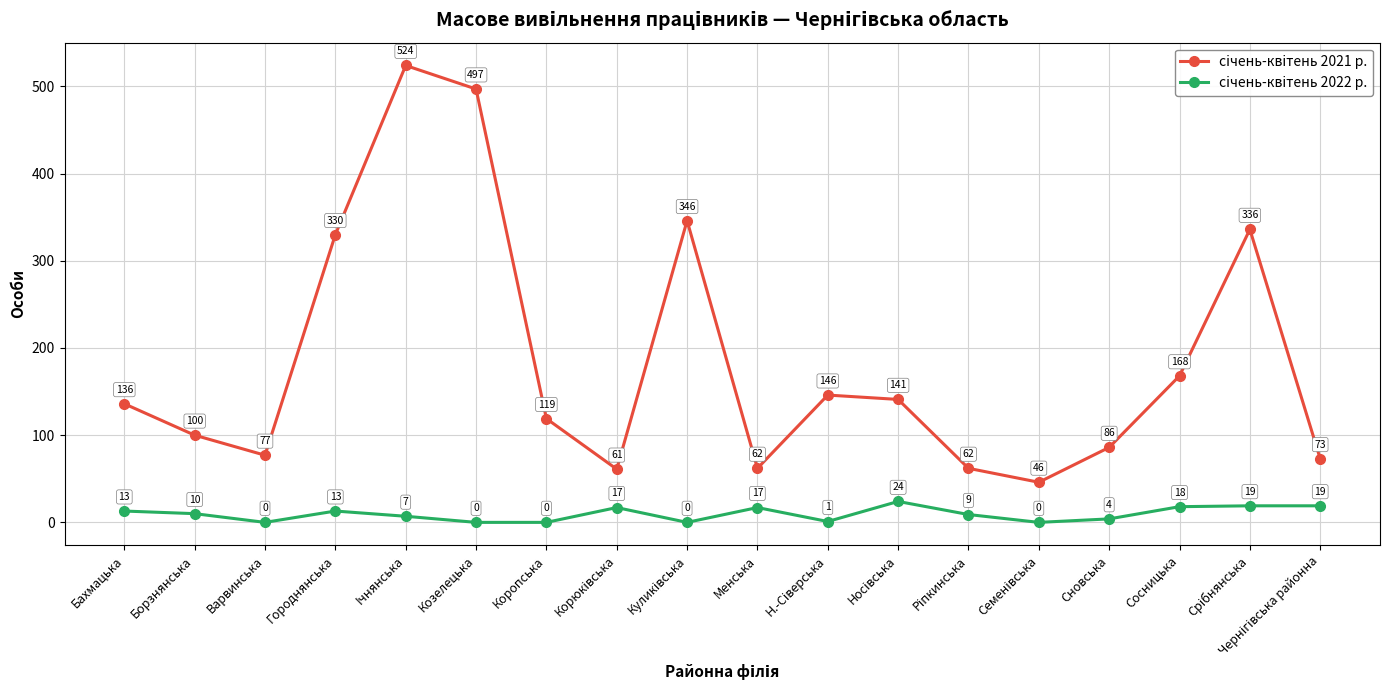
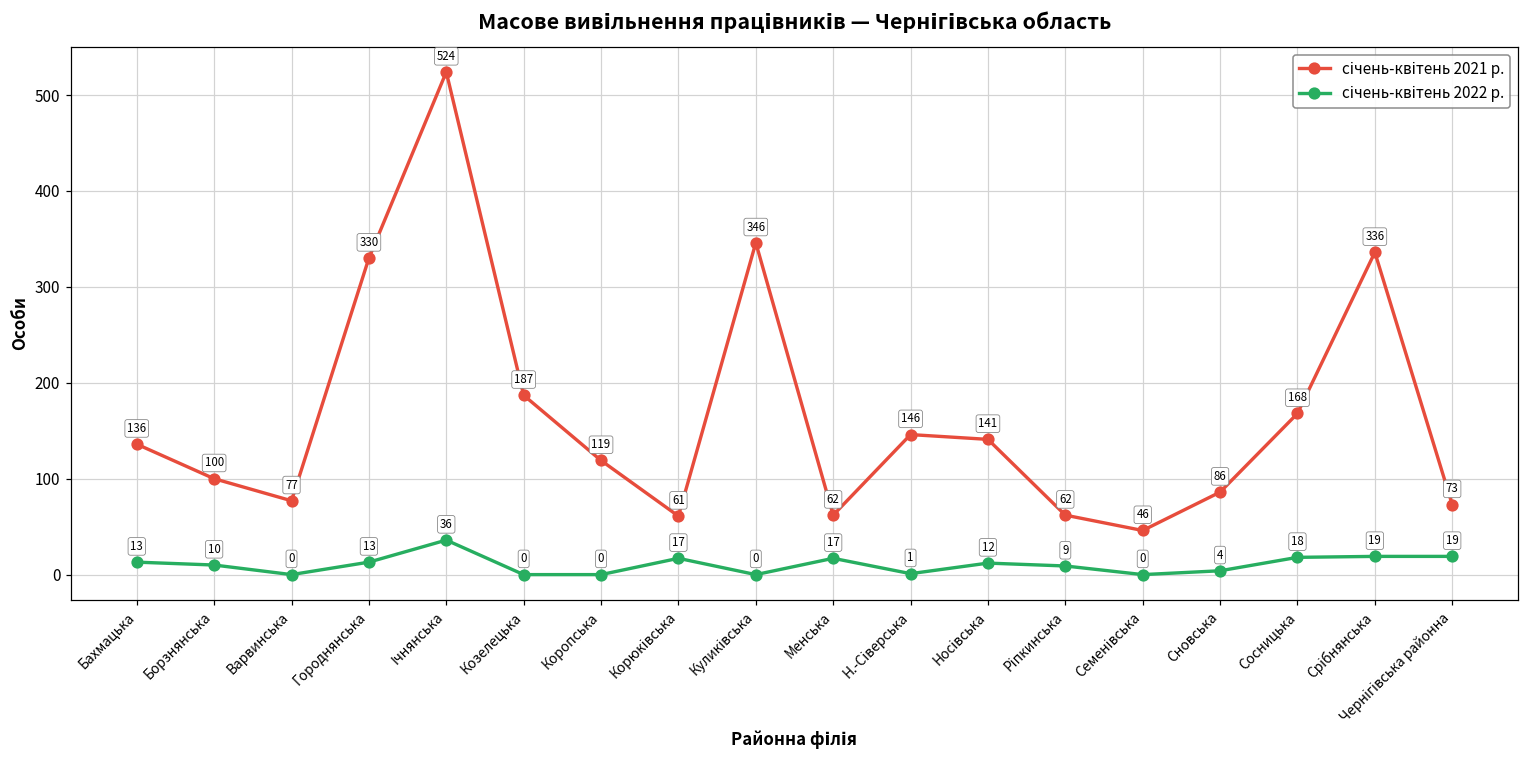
січень-квітень 2022 р., Ічнянська: 7 -> 36
січень-квітень 2021 р., Козелецька: 497 -> 187
січень-квітень 2022 р., Носівська: 24 -> 12
